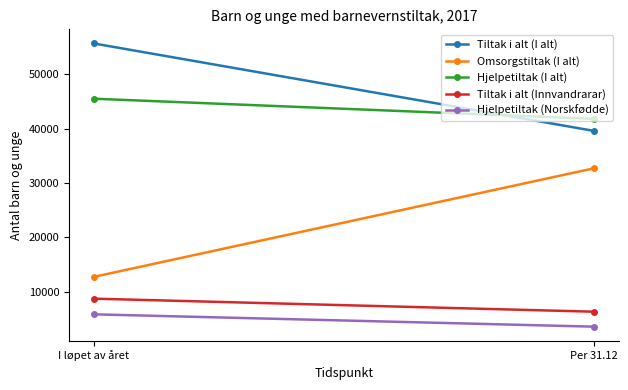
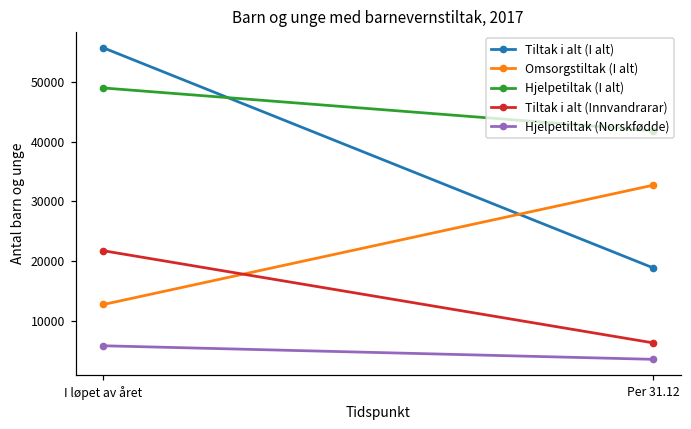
Hjelpetiltak (I alt), I løpet av året: 46000 -> 49000
Tiltak i alt (Innvandrarar), I løpet av året: 9000 -> 22000
Tiltak i alt (I alt), Per 31.12: 40000 -> 19000
